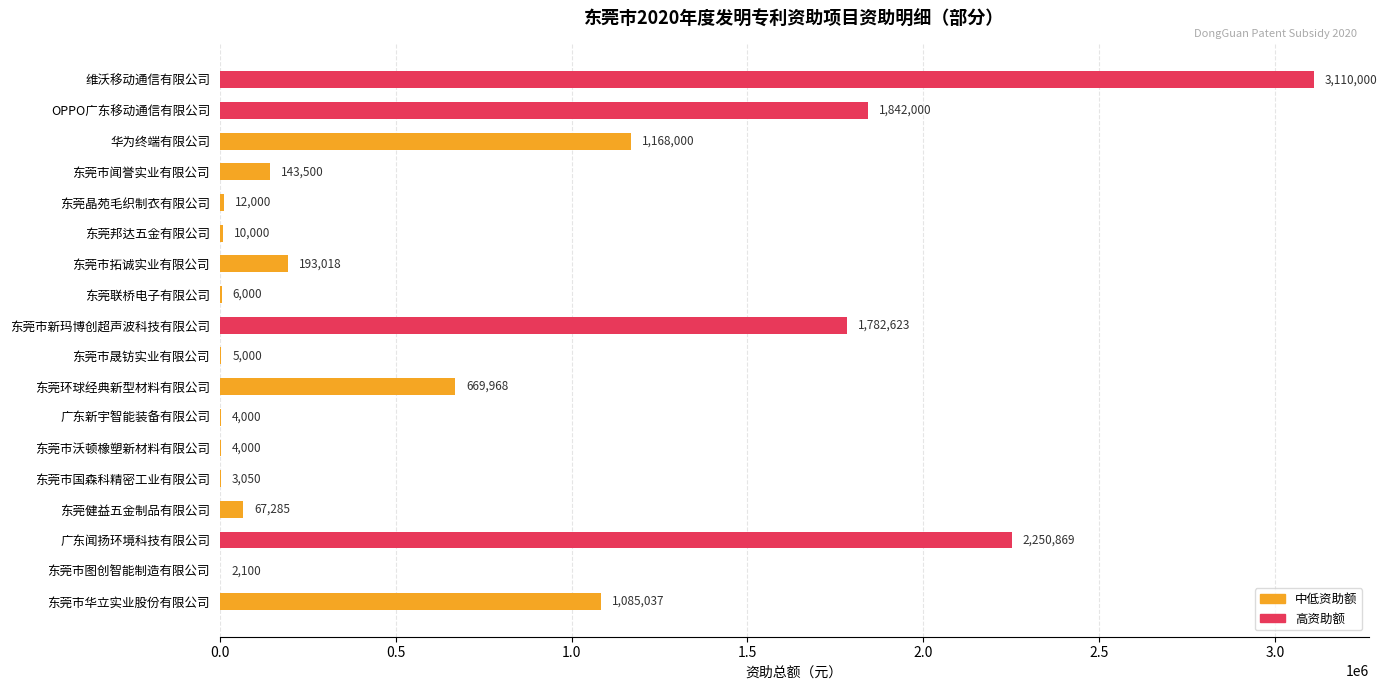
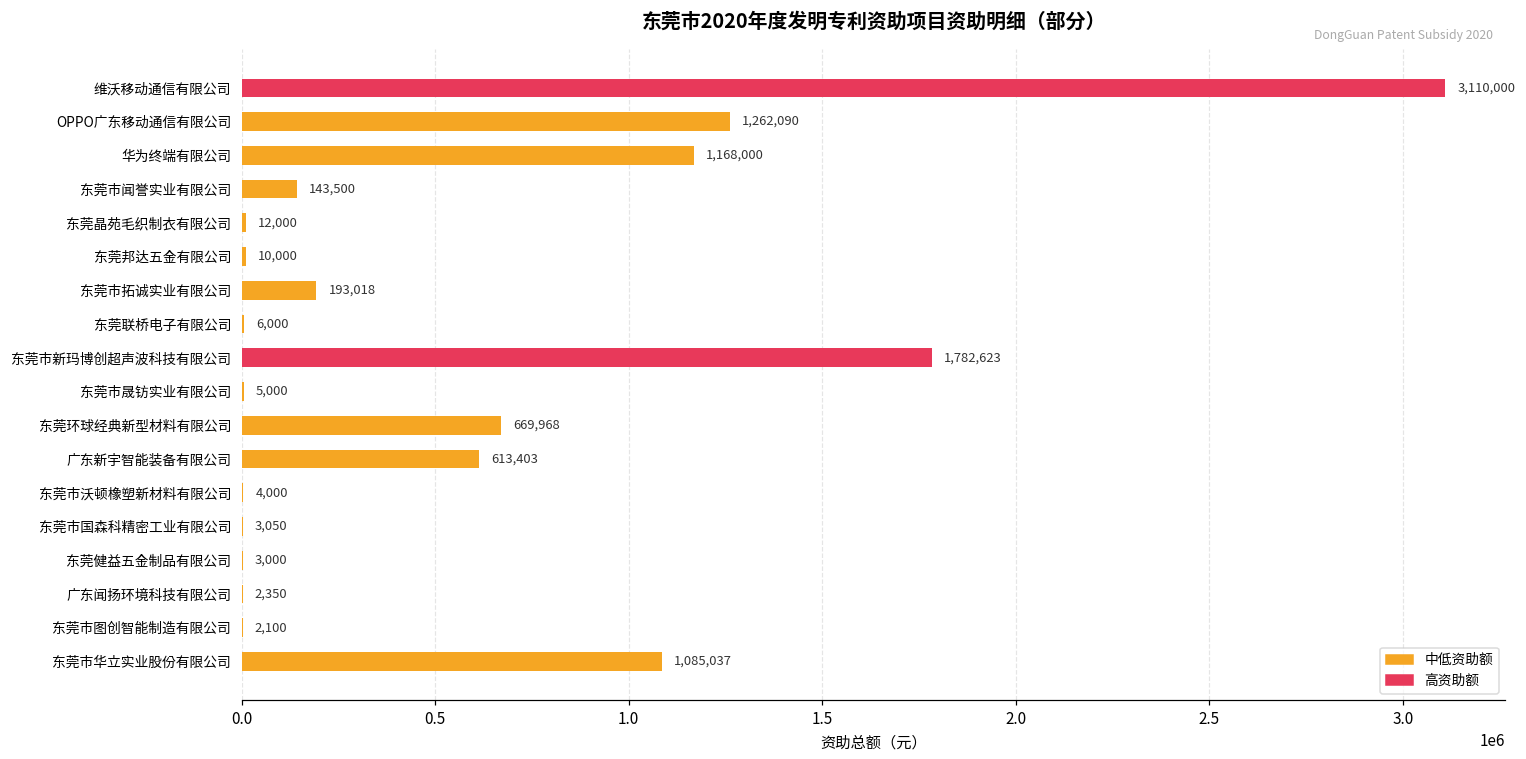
OPPO广东移动通信有限公司: 1,842,000 -> 1,262,090
广东新宇智能装备有限公司: 4,000 -> 613,403
东莞健益五金制品有限公司: 67,285 -> 3,000
广东闻扬环境科技有限公司: 2,250,869 -> 2,350
